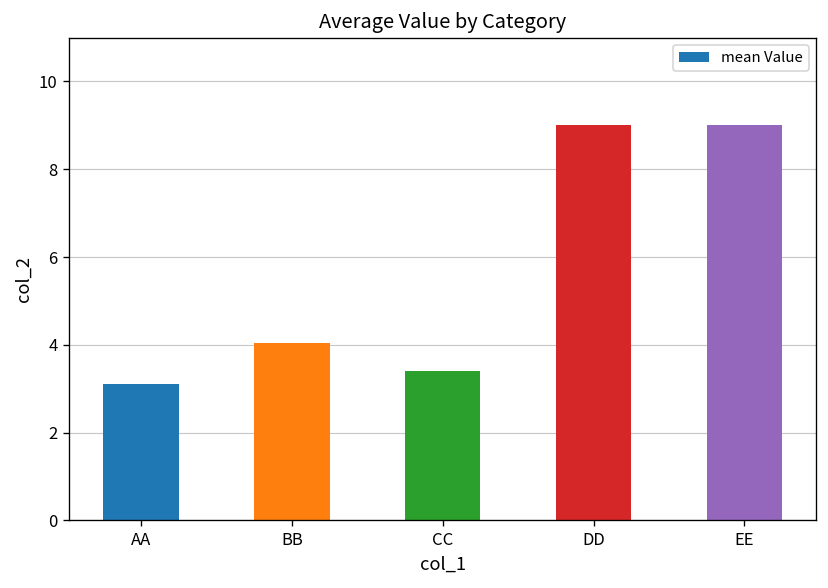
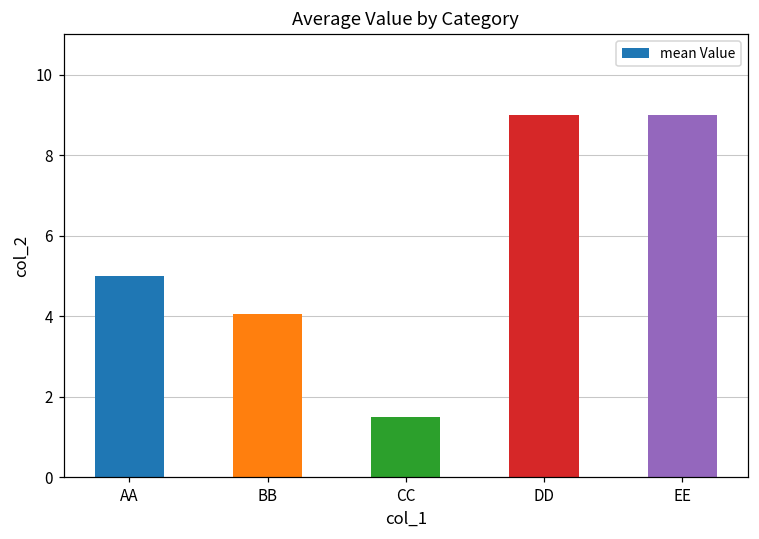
AA: 3.1 -> 5.0
CC: 3.4 -> 1.5
